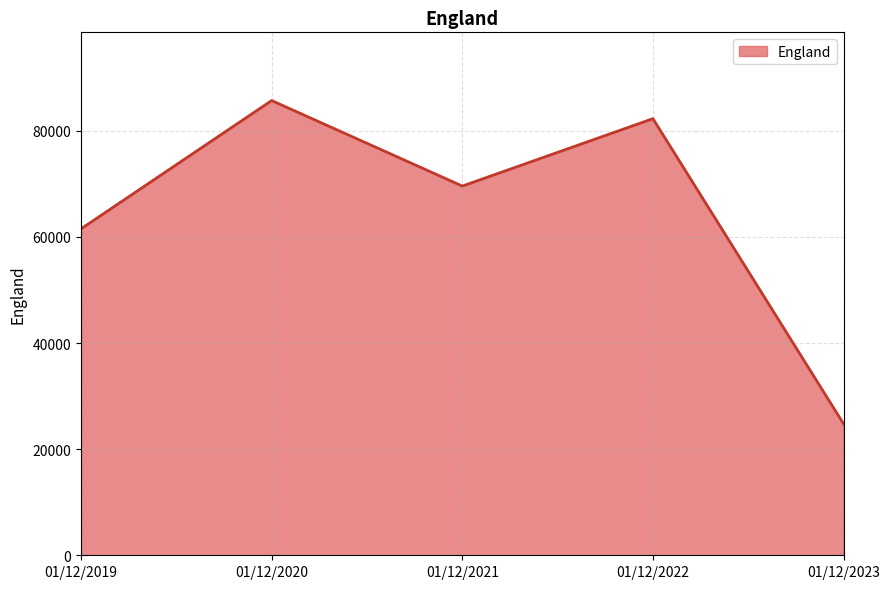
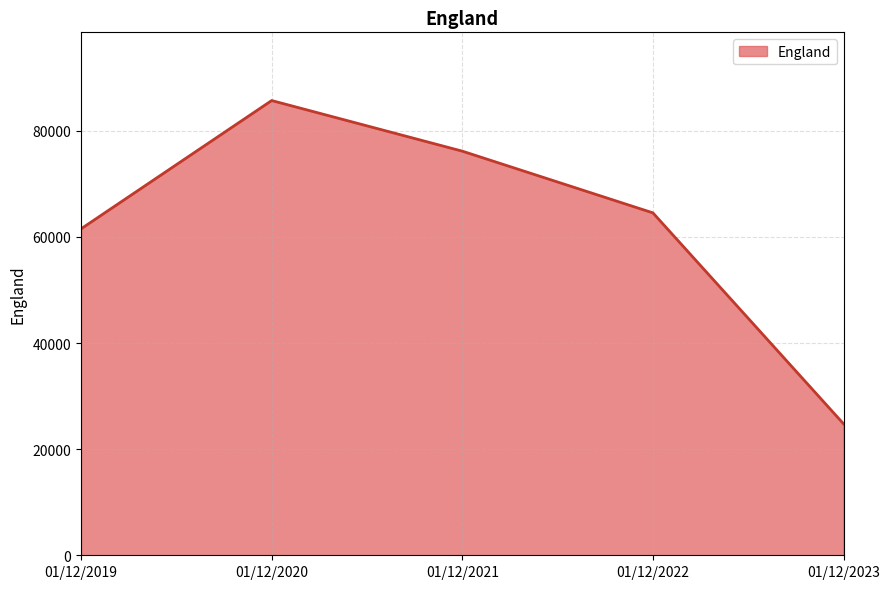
01/12/2021: 70000 -> 76000
01/12/2022: 82000 -> 65000
